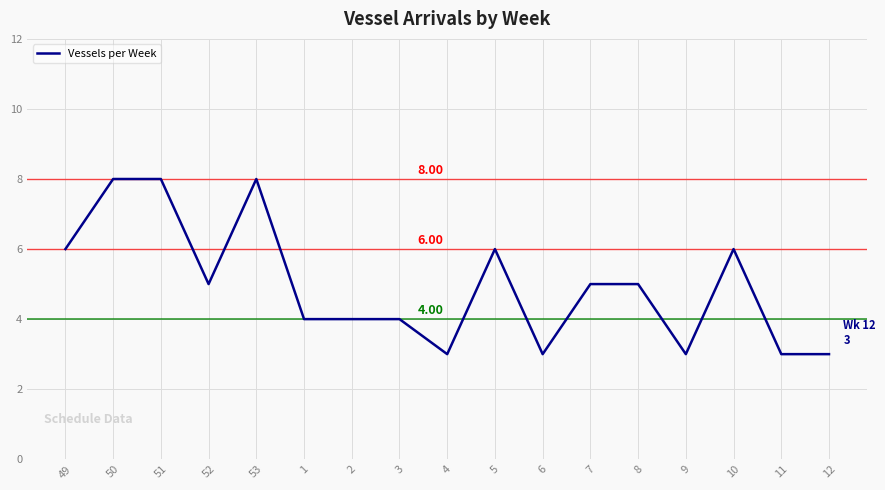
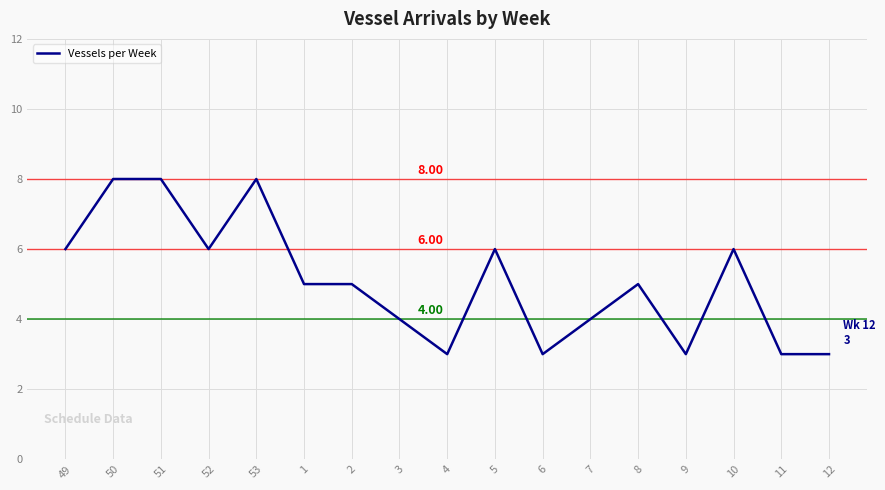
52: 5 -> 6
1: 4 -> 5
2: 4 -> 5
7: 5 -> 4
